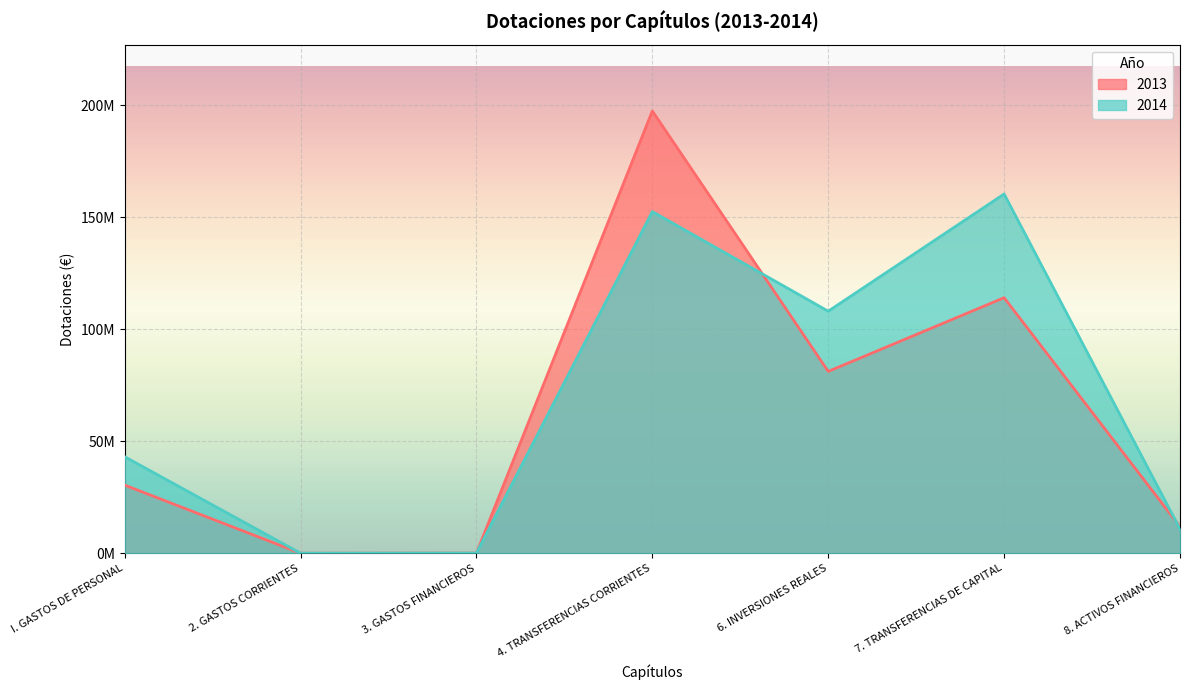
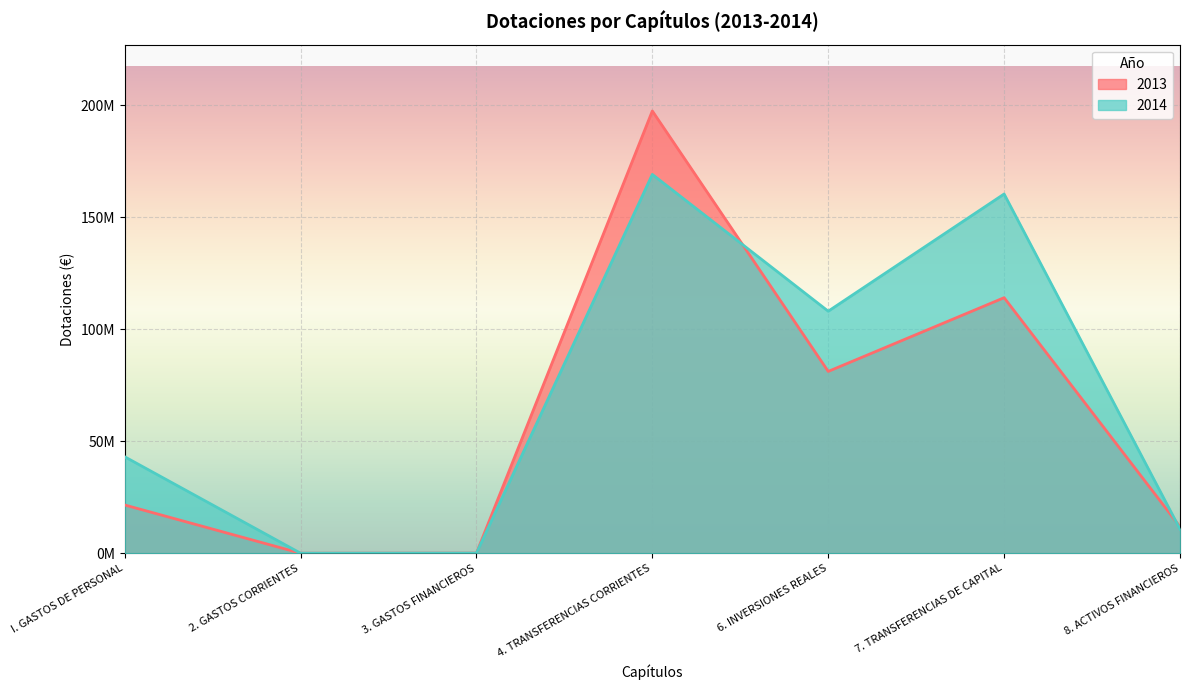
2013, I. GASTOS DE PERSONAL: 30000000 -> 22000000
2014, 4. TRANSFERENCIAS CORRIENTES: 153000000 -> 169000000
